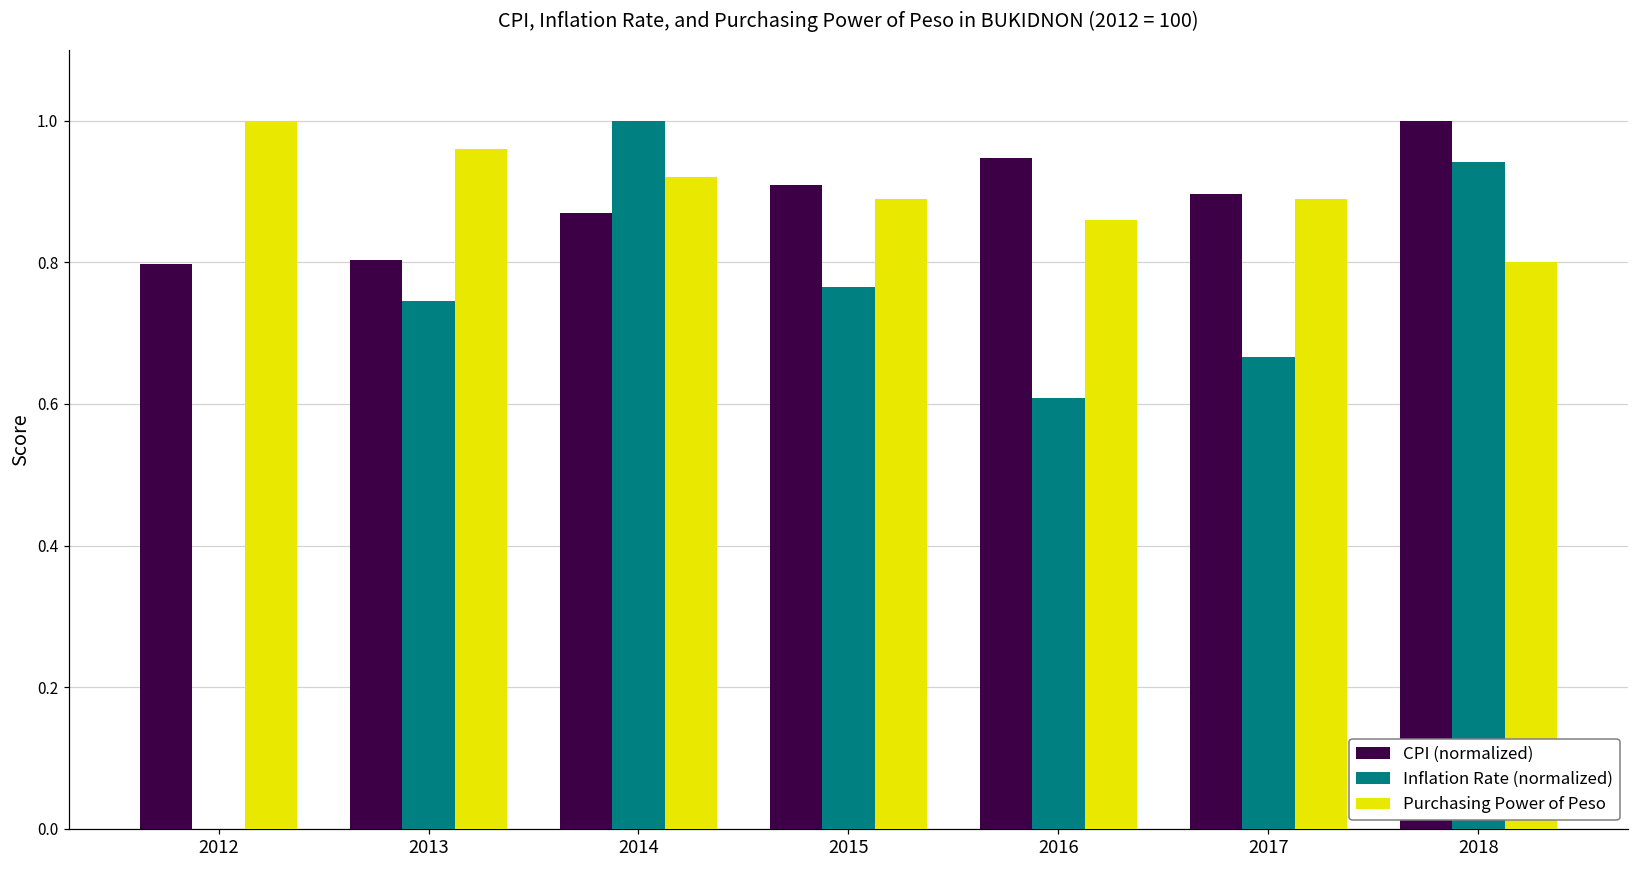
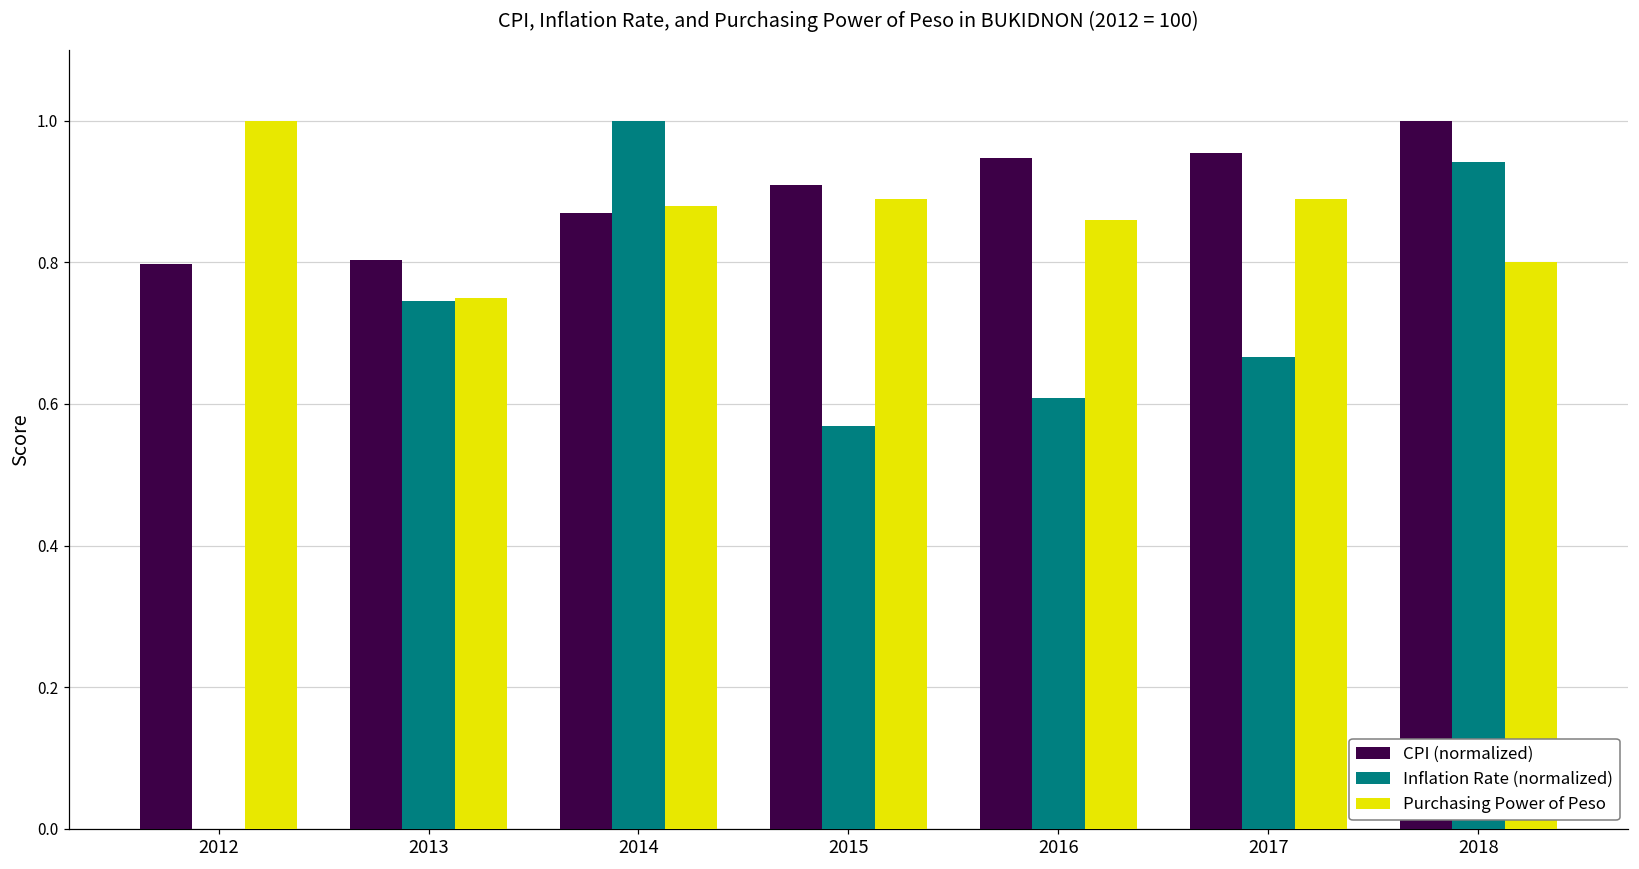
Purchasing Power of Peso, 2013: 0.96 -> 0.75
Purchasing Power of Peso, 2014: 0.92 -> 0.88
Inflation Rate (normalized), 2015: 0.76 -> 0.57
CPI (normalized), 2017: 0.90 -> 0.95
